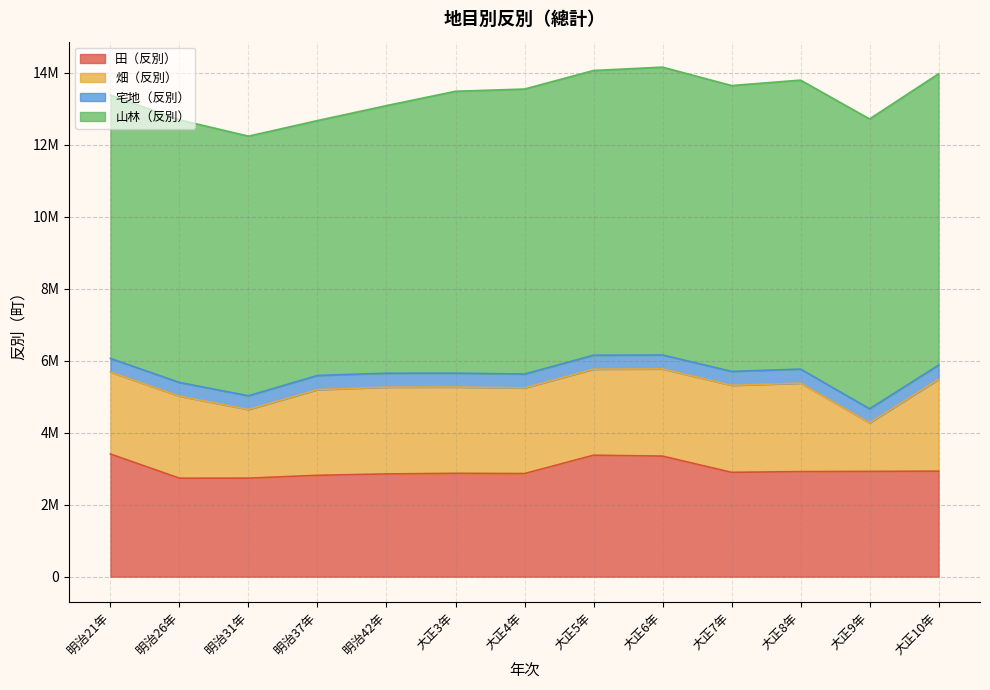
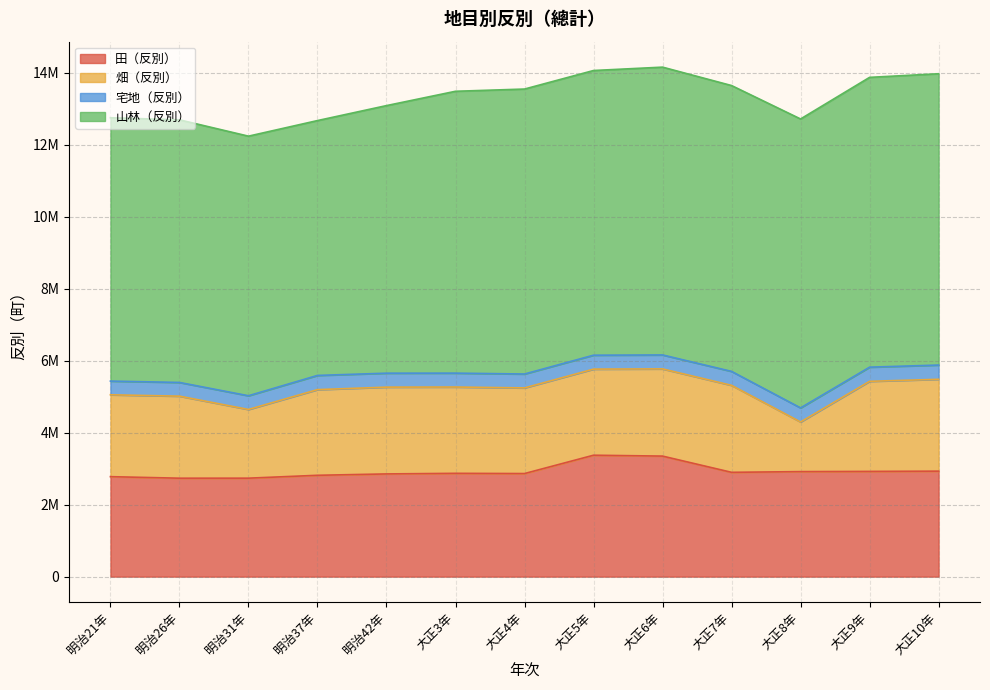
田（反別）, 明治21年: 3400000 -> 2800000
畑（反別）, 大正8年: 2500000 -> 1400000
畑（反別）, 大正9年: 1300000 -> 2500000
